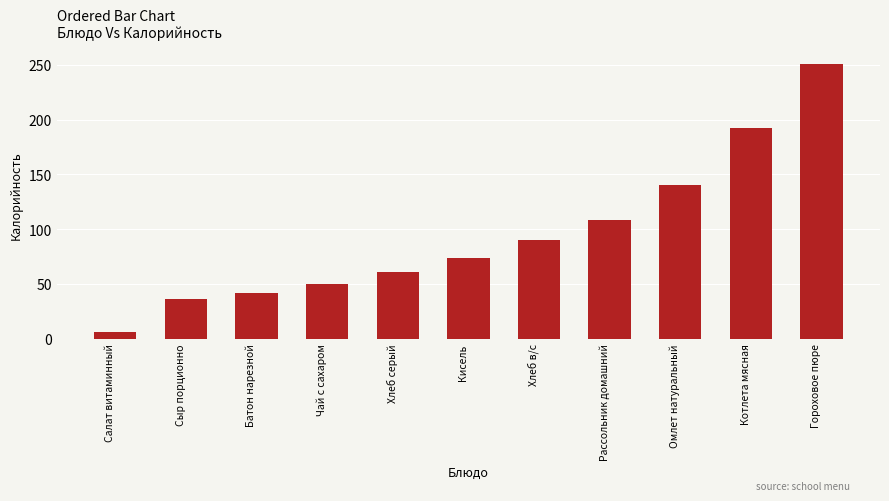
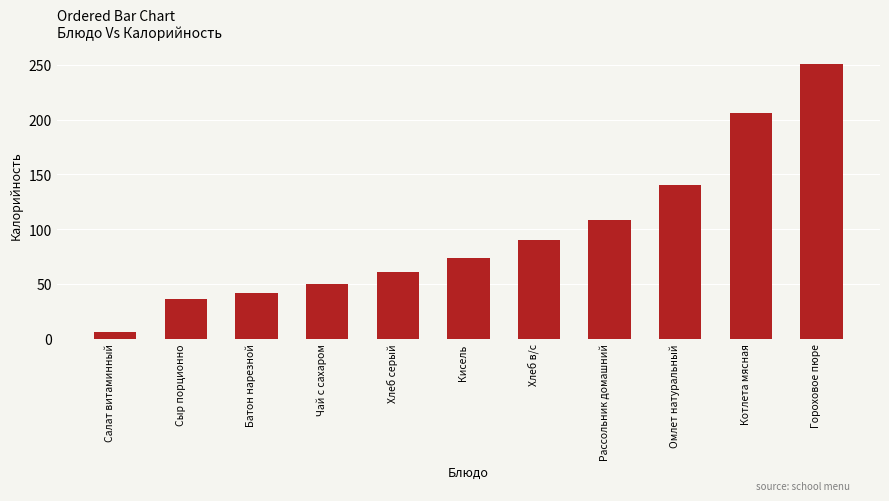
Котлета мясная: 192 -> 206
